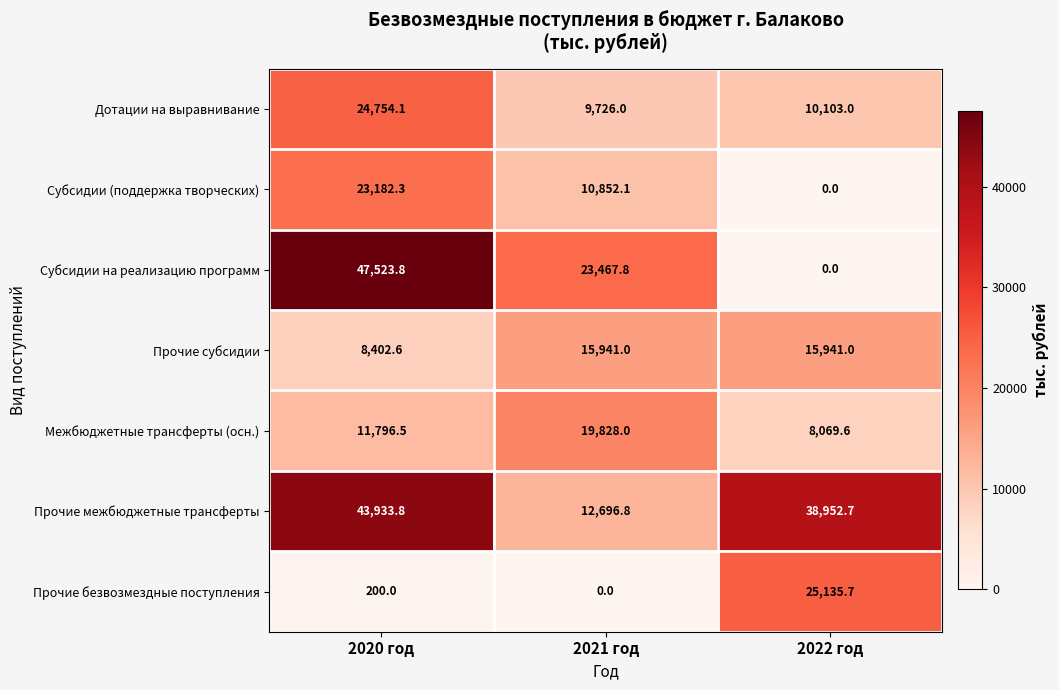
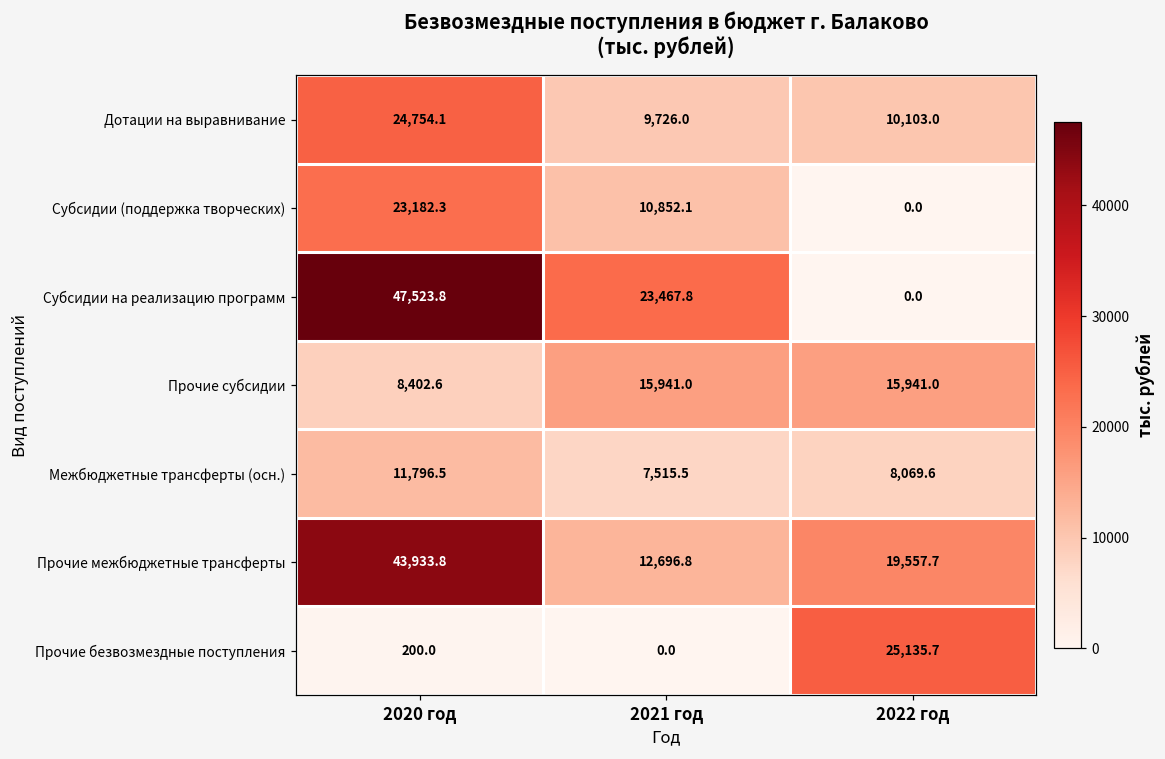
Межбюджетные трансферты (осн.), 2021 год: 19,828.0 -> 7,515.5
Прочие межбюджетные трансферты, 2022 год: 38,952.7 -> 19,557.7
